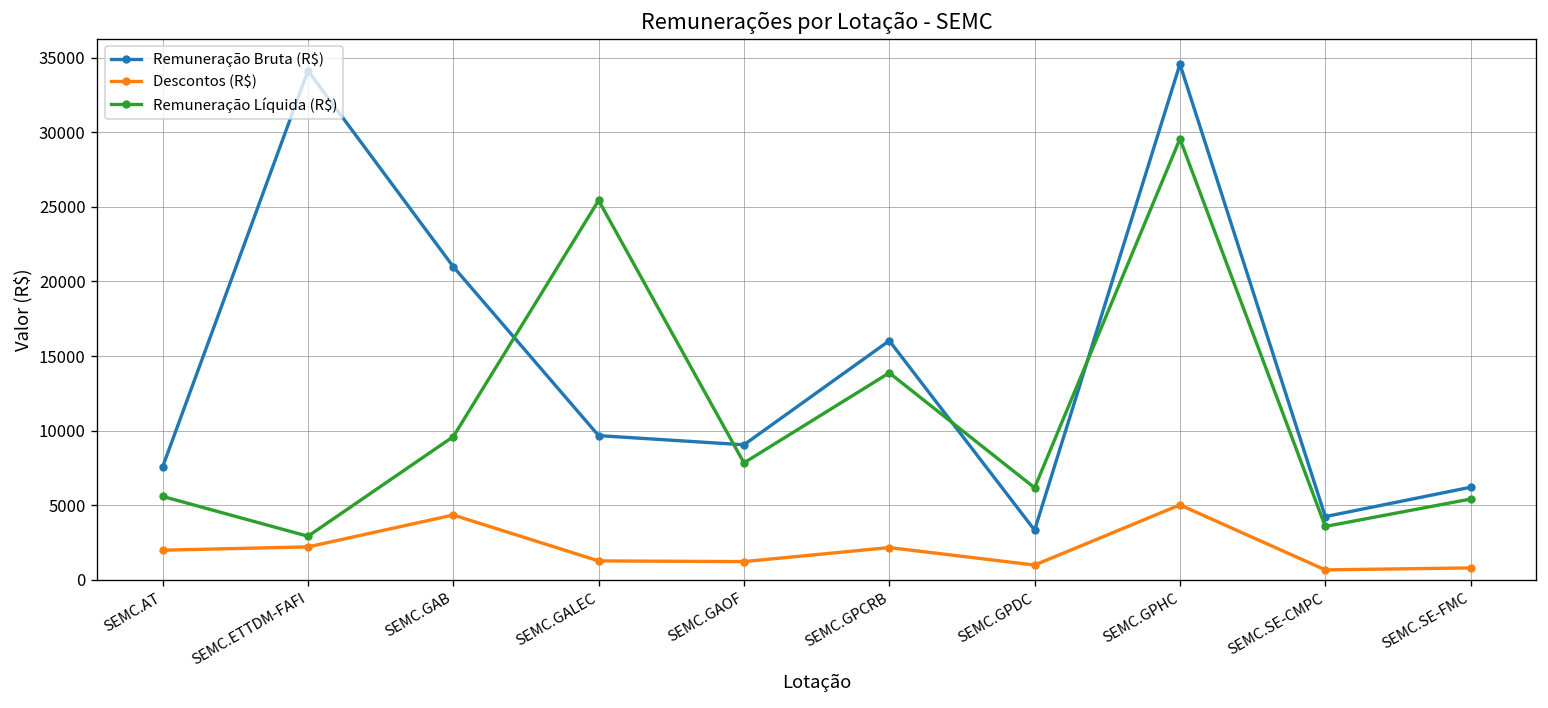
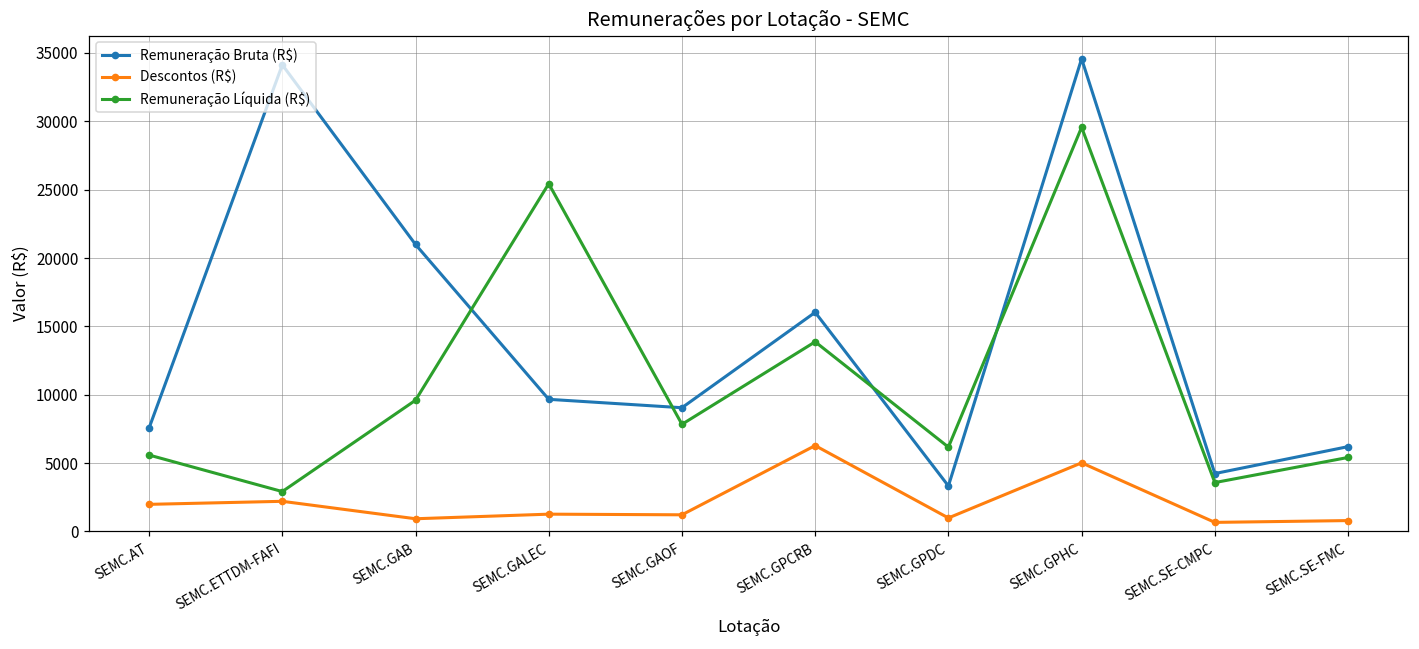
Descontos (R$), SEMC.GAB: 4300 -> 900
Descontos (R$), SEMC.GPCRB: 2200 -> 6300
